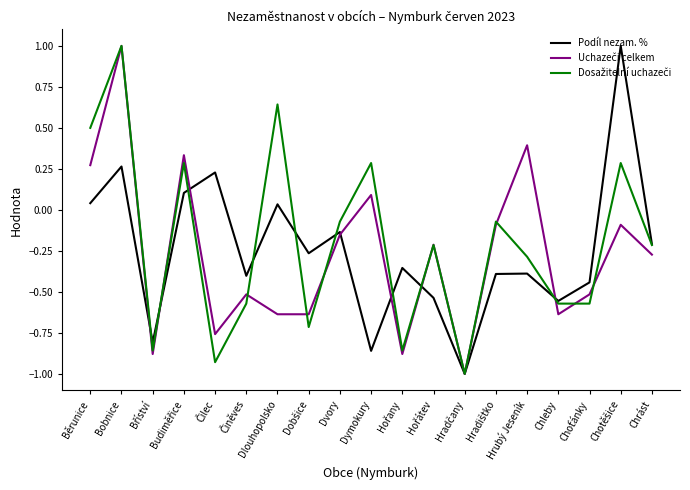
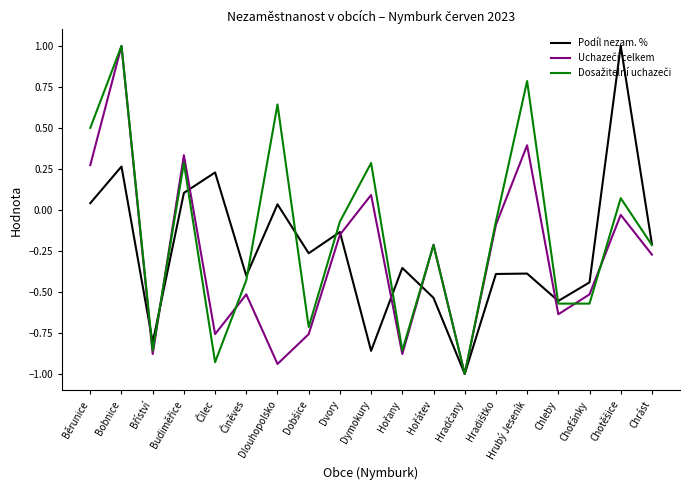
Dosažitelní uchazeči, Činěves: -0.57 -> -0.43
Uchazeči celkem, Dlouhopolsko: -0.64 -> -0.94
Uchazeči celkem, Dobšice: -0.64 -> -0.76
Dosažitelní uchazeči, Hrubý Jeseník: -0.29 -> 0.79
Uchazeči celkem, Chotěšice: -0.09 -> -0.03
Dosažitelní uchazeči, Chotěšice: 0.29 -> 0.07
